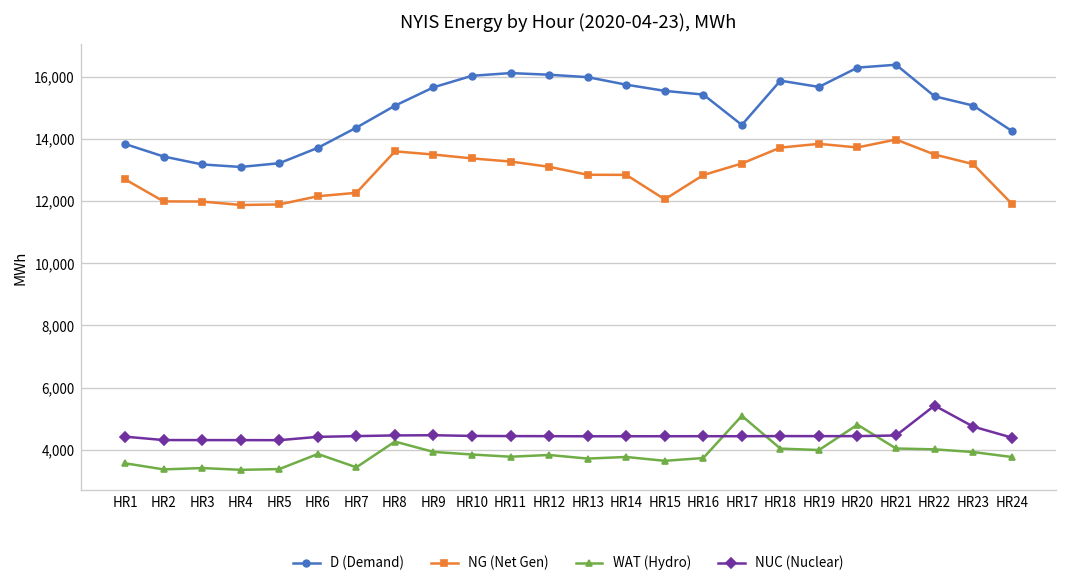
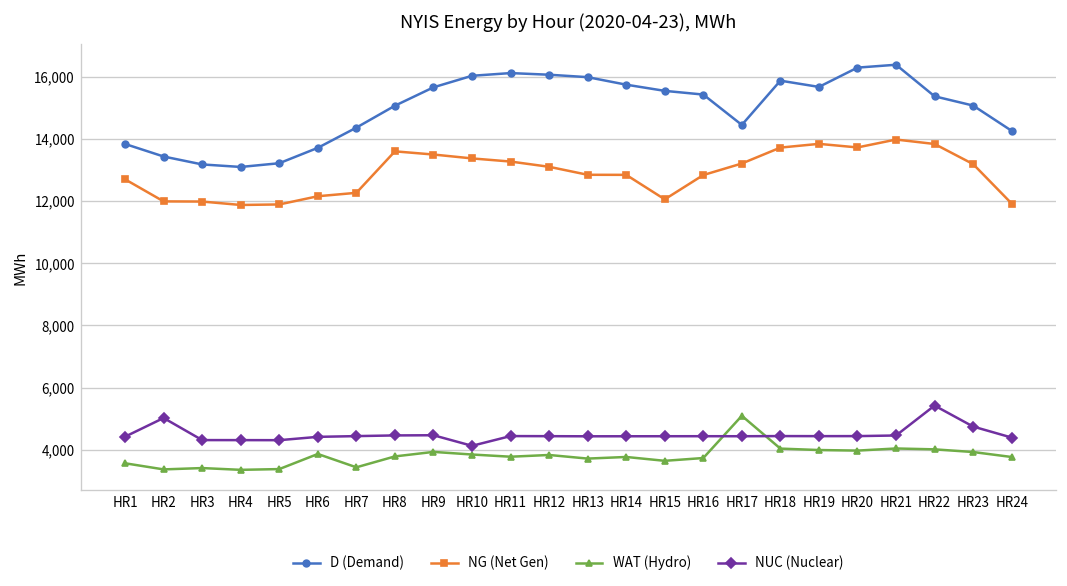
NUC (Nuclear), HR2: 4,300 -> 5,000
WAT (Hydro), HR8: 4,300 -> 3,800
NUC (Nuclear), HR10: 4,400 -> 4,100
WAT (Hydro), HR20: 4,800 -> 4,000
NG (Net Gen), HR22: 13,500 -> 13,800
